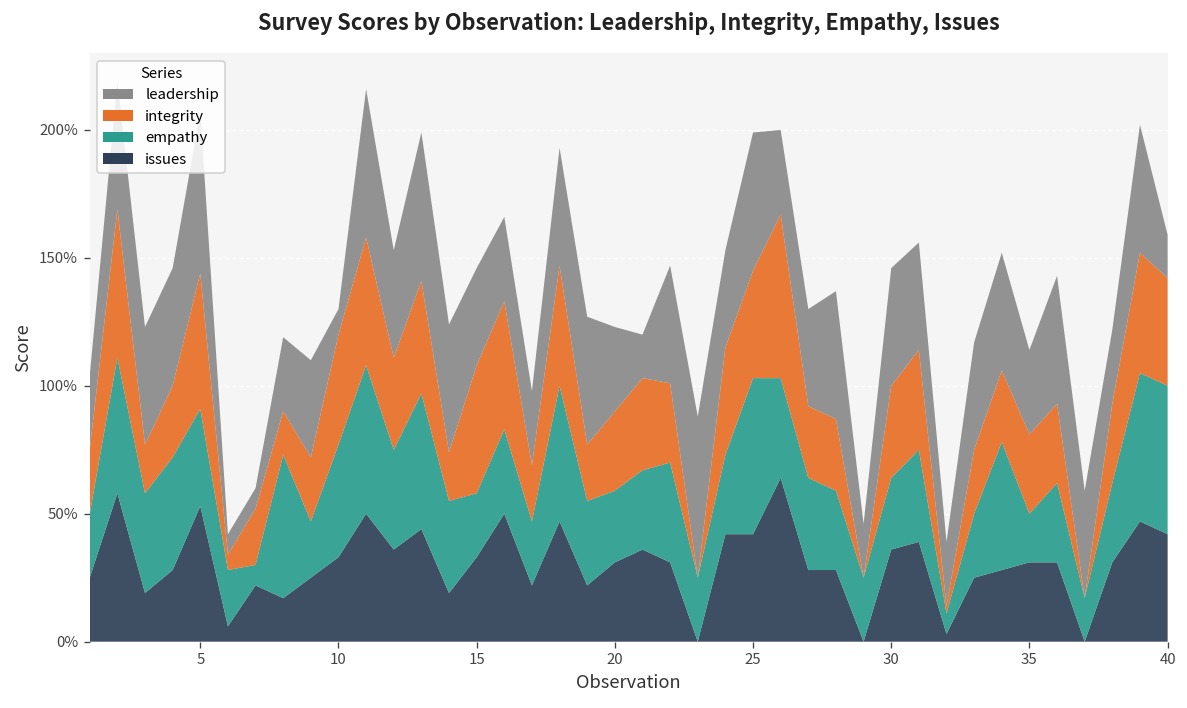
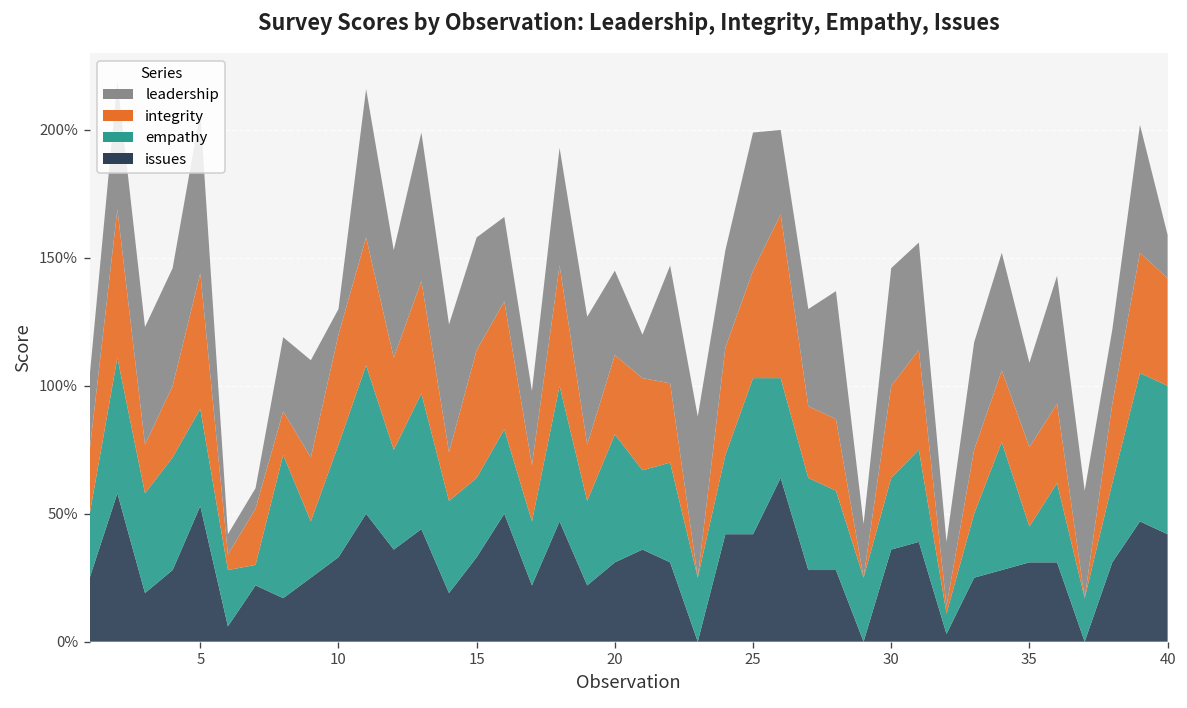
empathy, 15: 25% -> 31%
leadership, 15: 38% -> 44%
empathy, 20: 28% -> 50%
empathy, 35: 19% -> 14%
